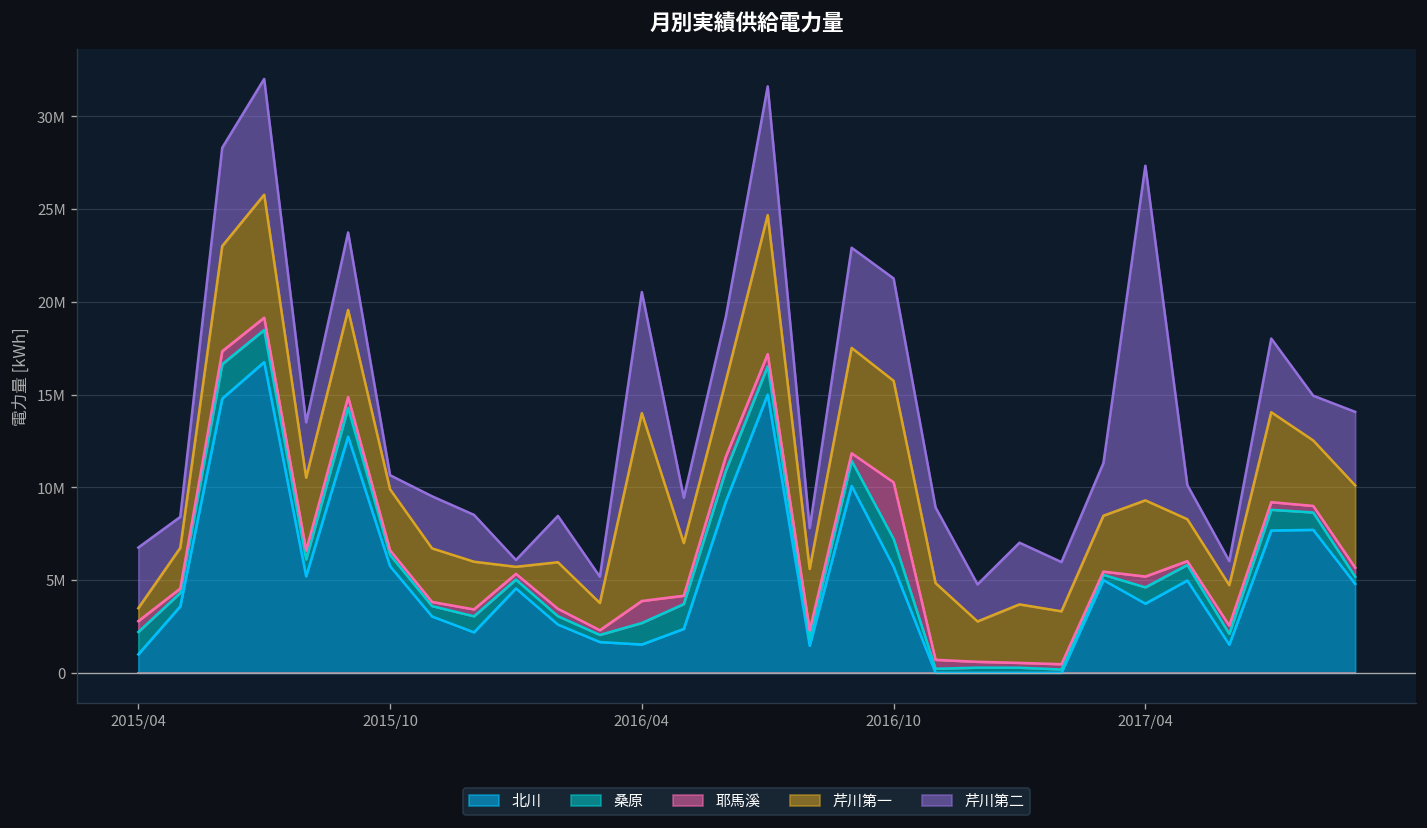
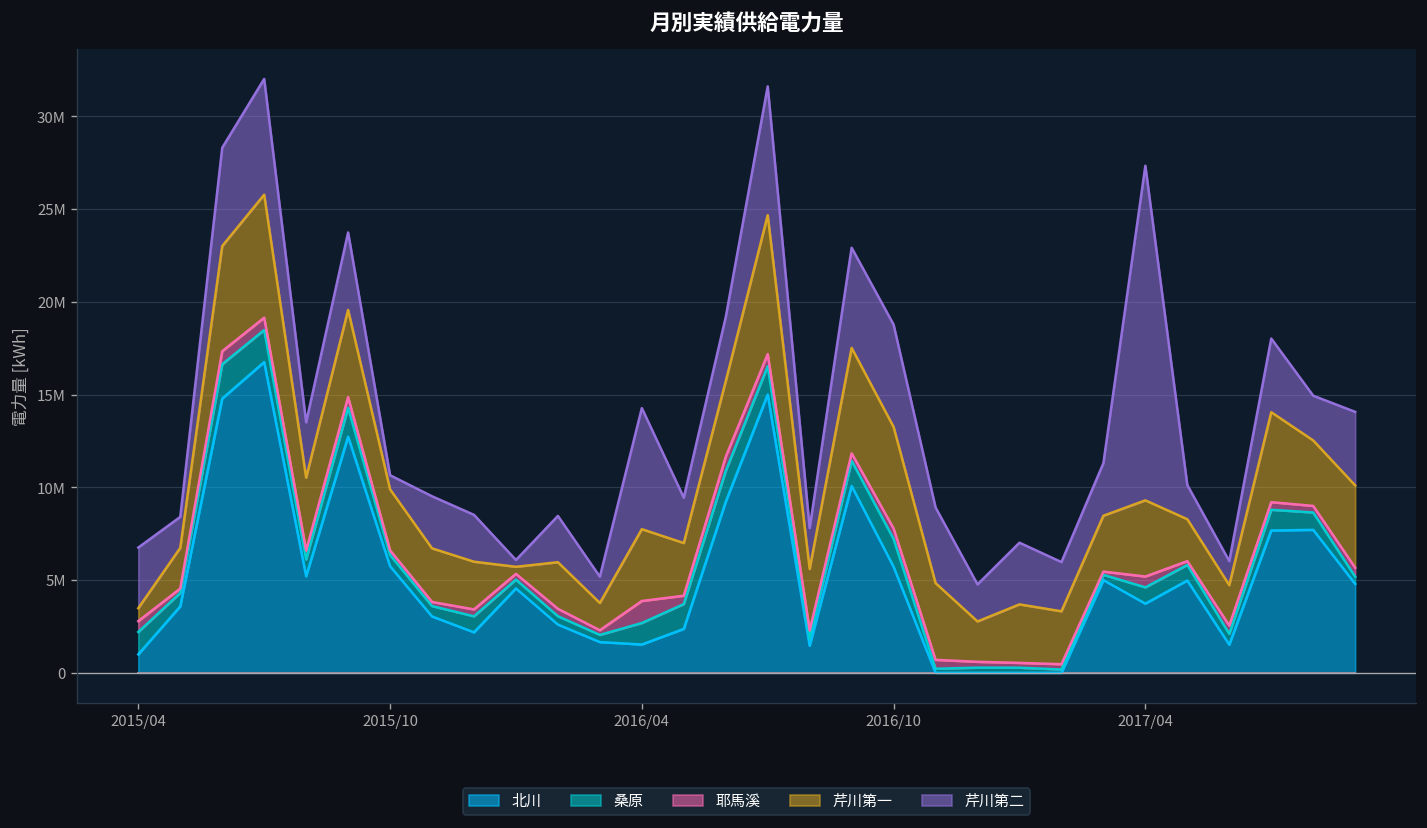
芹川第一, 2016/04: 10100000 -> 3900000
耶馬溪, 2016/10: 3100000 -> 600000
